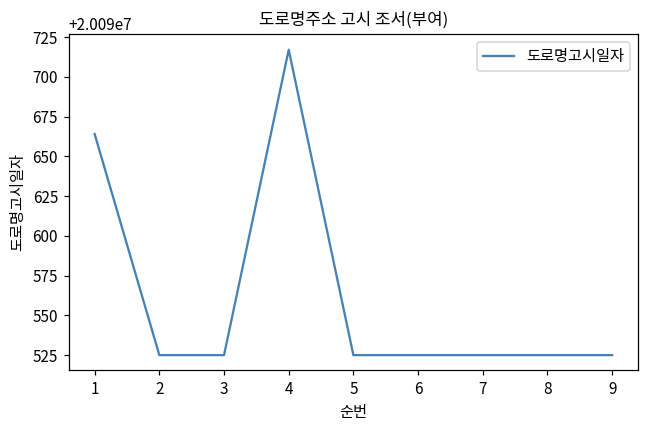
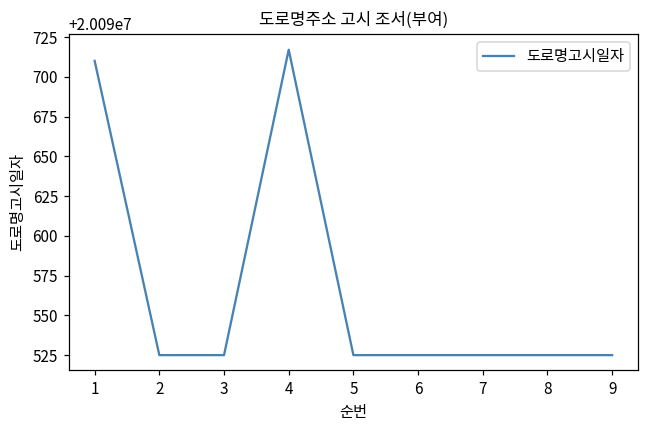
1: 20090664 -> 20090710
